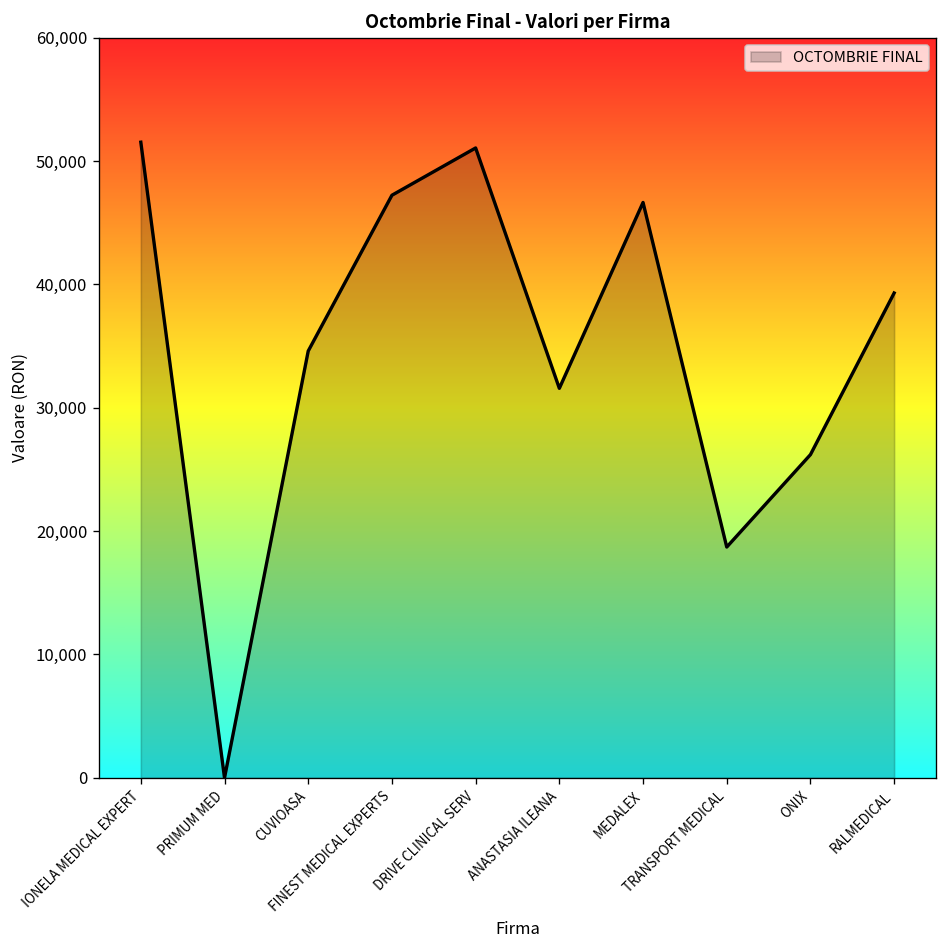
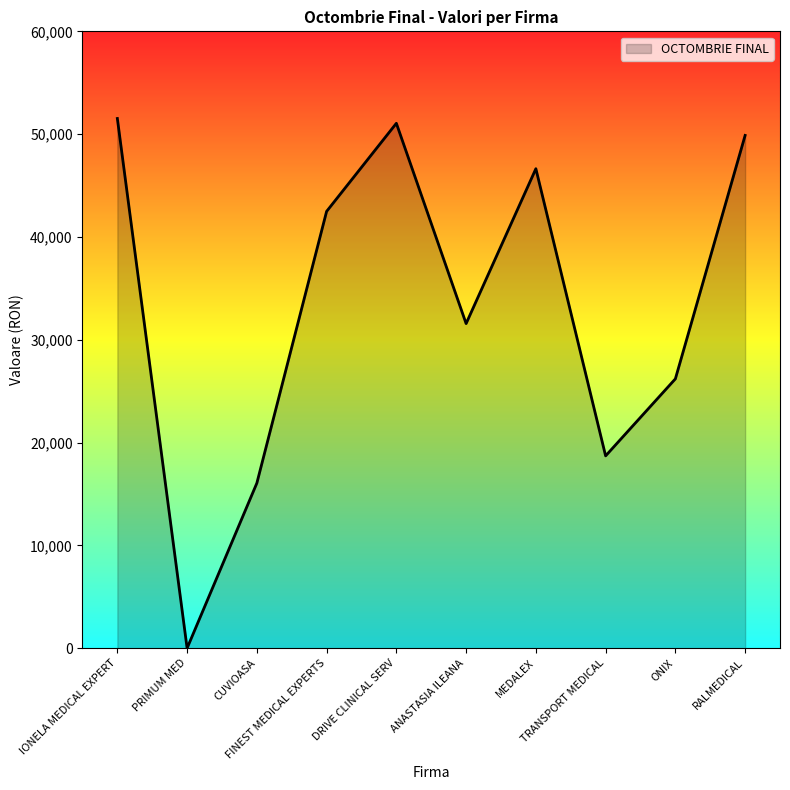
CUVIOASA: 34,600 -> 16,100
FINEST MEDICAL EXPERTS: 47,200 -> 42,500
RALMEDICAL: 39,300 -> 49,900
